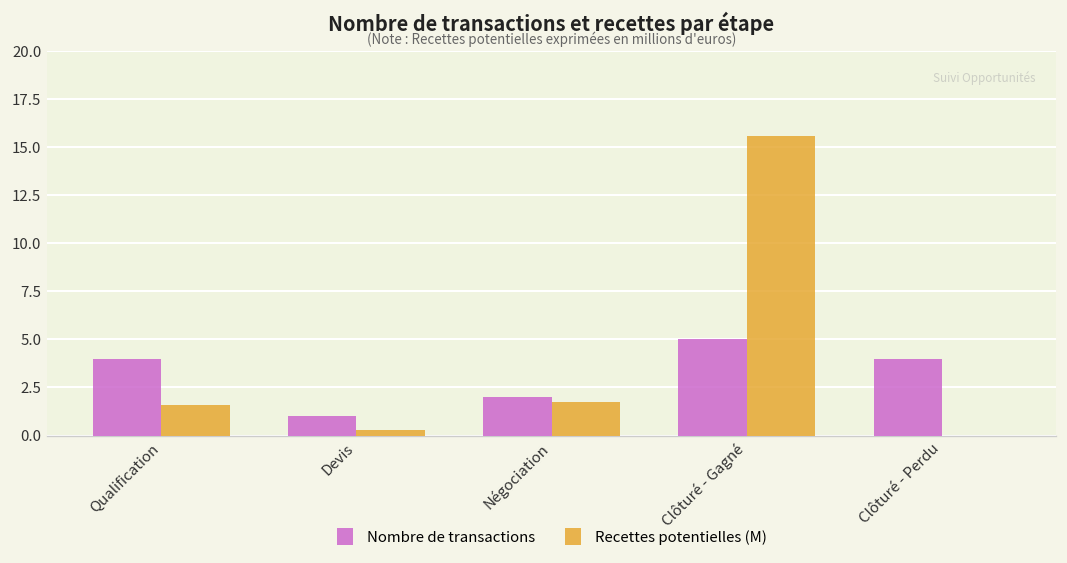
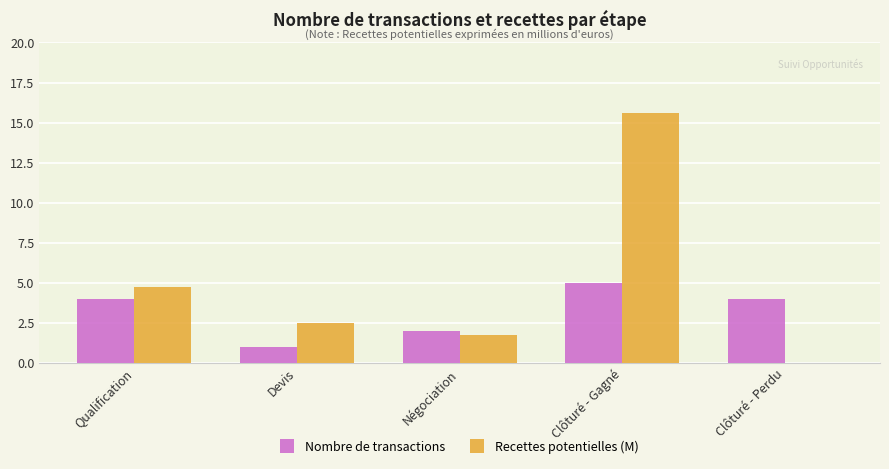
Recettes potentielles (M), Qualification: 1.6 -> 4.7
Recettes potentielles (M), Devis: 0.3 -> 2.5
